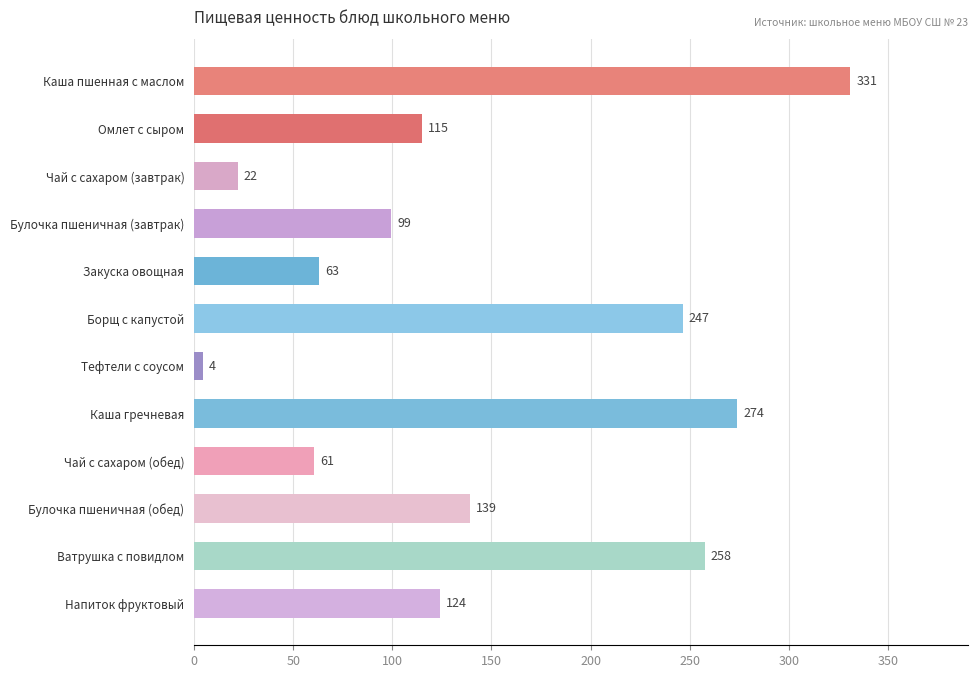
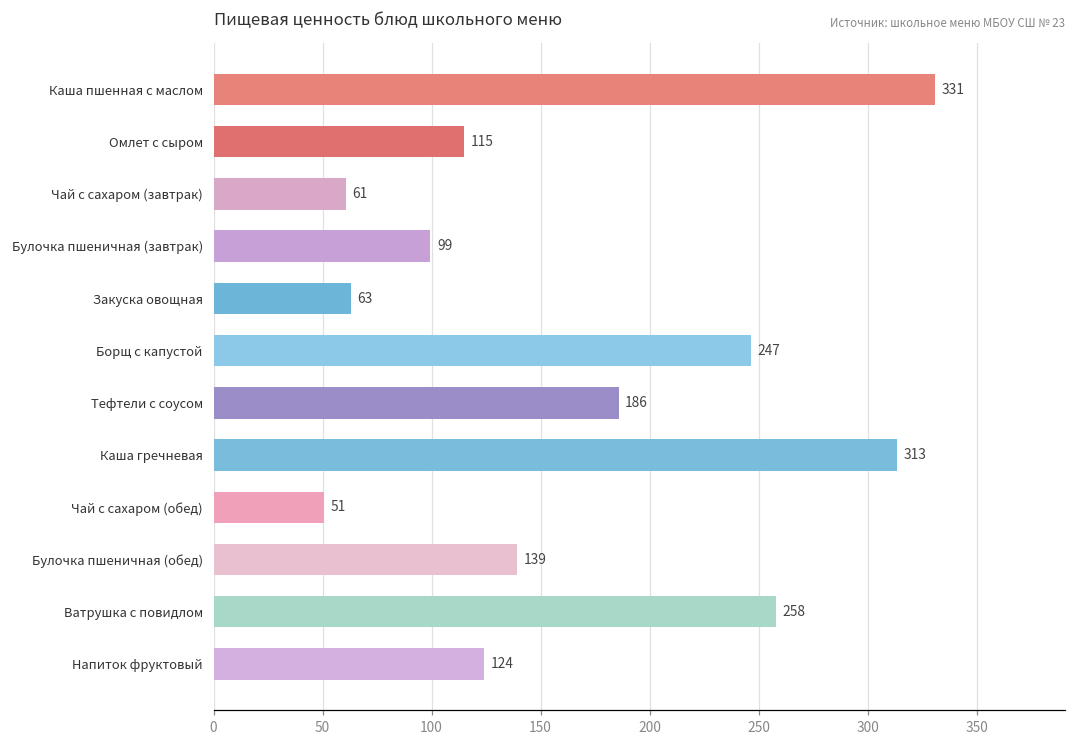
Чай с сахаром (завтрак): 22 -> 61
Тефтели с соусом: 4 -> 186
Каша гречневая: 274 -> 313
Чай с сахаром (обед): 61 -> 51
